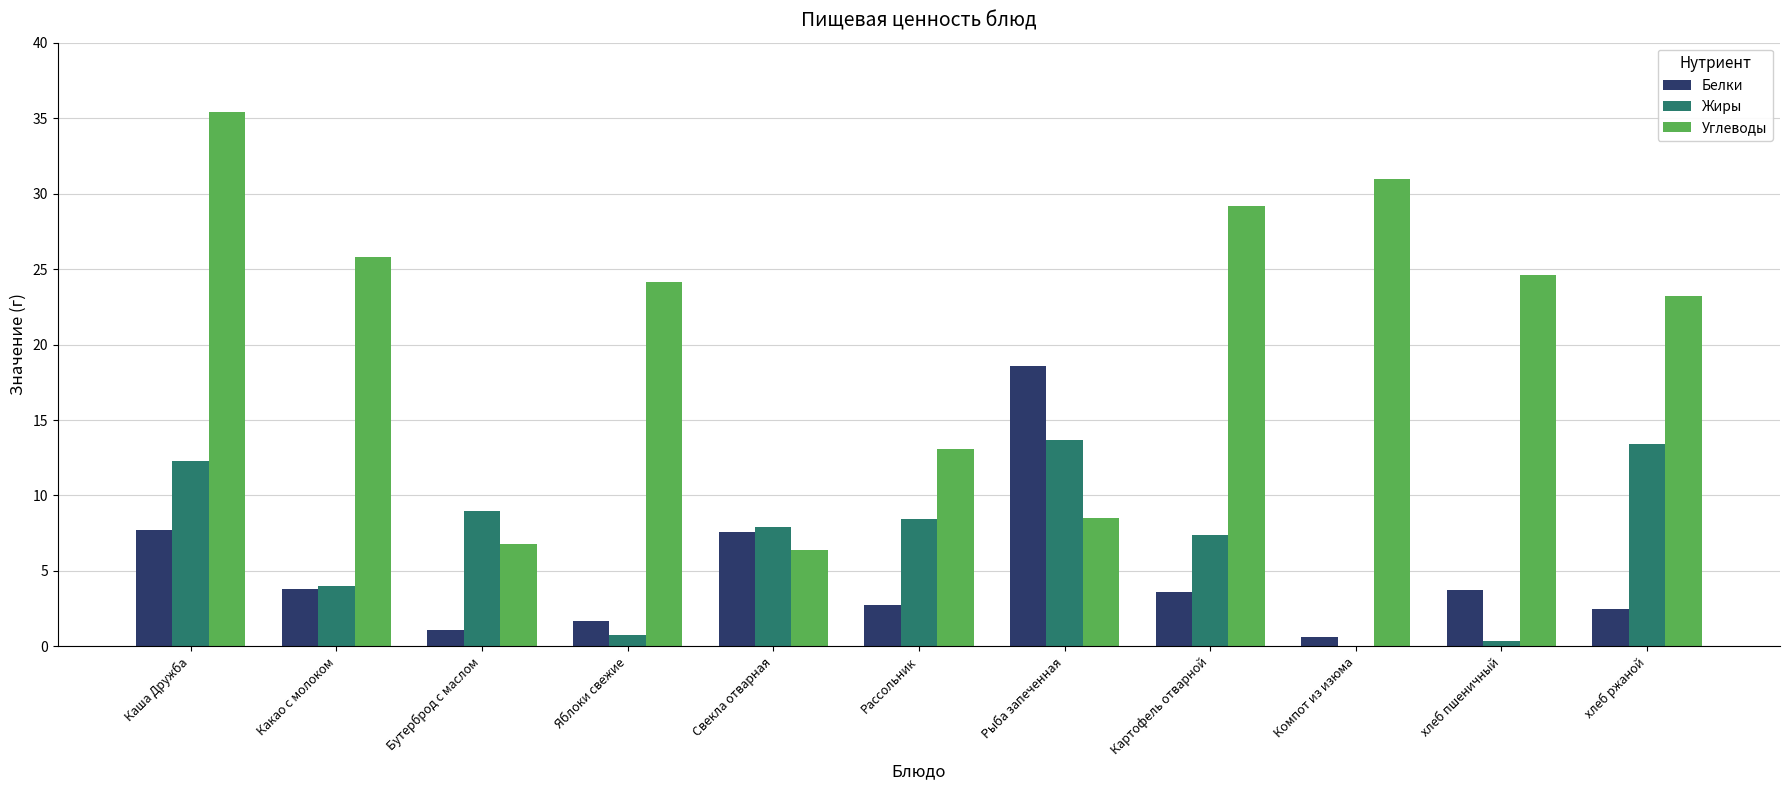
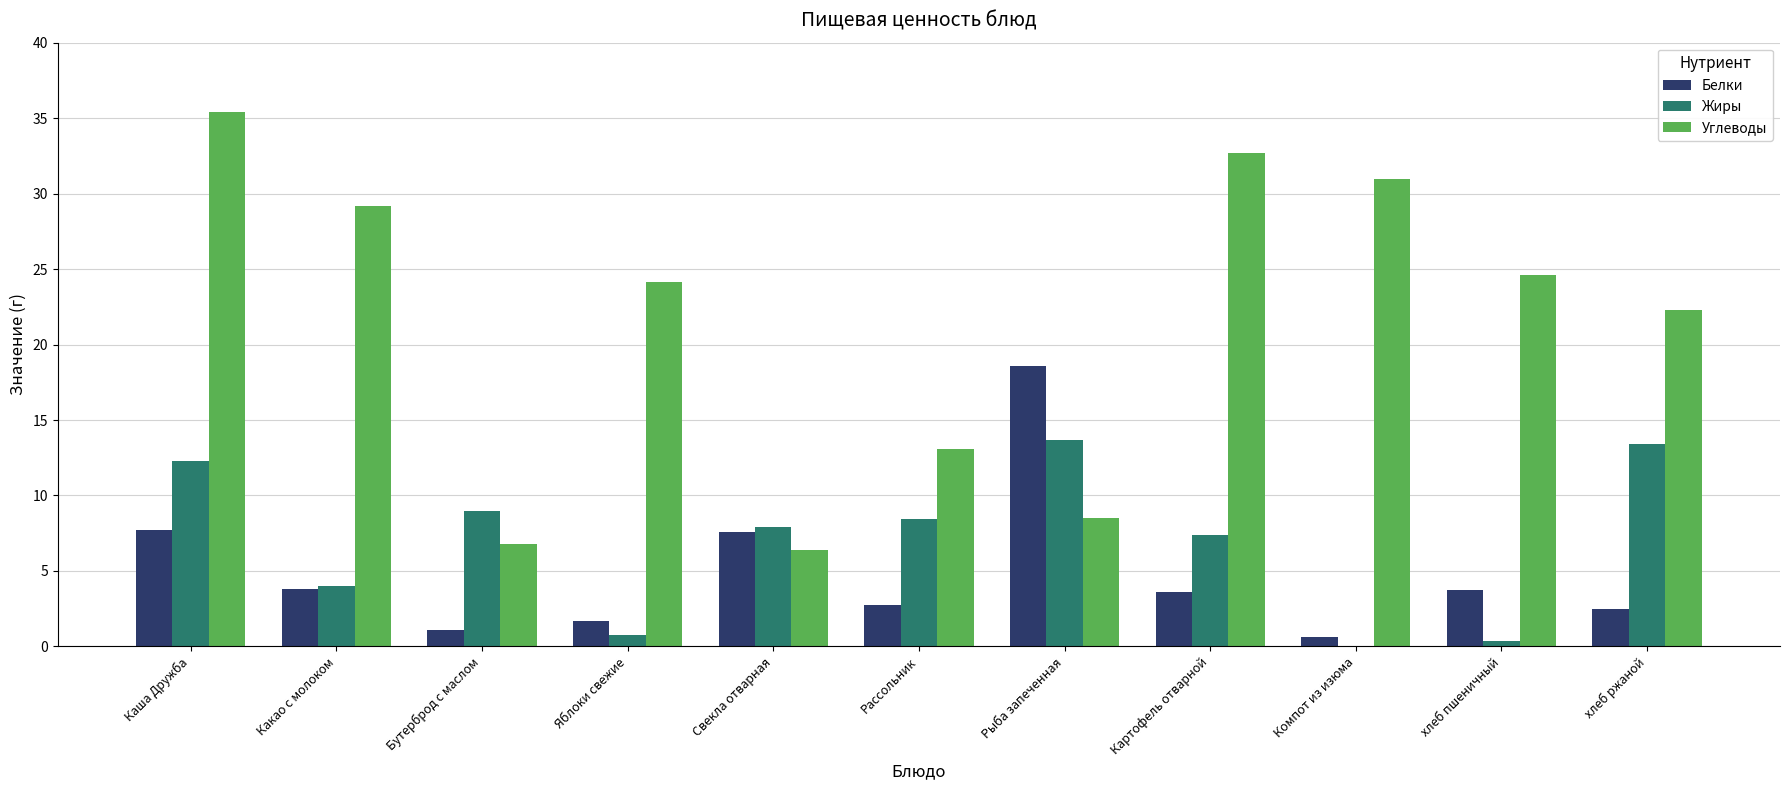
Углеводы, Какао с молоком: 25.8 -> 29.2
Углеводы, Картофель отварной: 29.2 -> 32.7
Углеводы, хлеб ржаной: 23.2 -> 22.3
